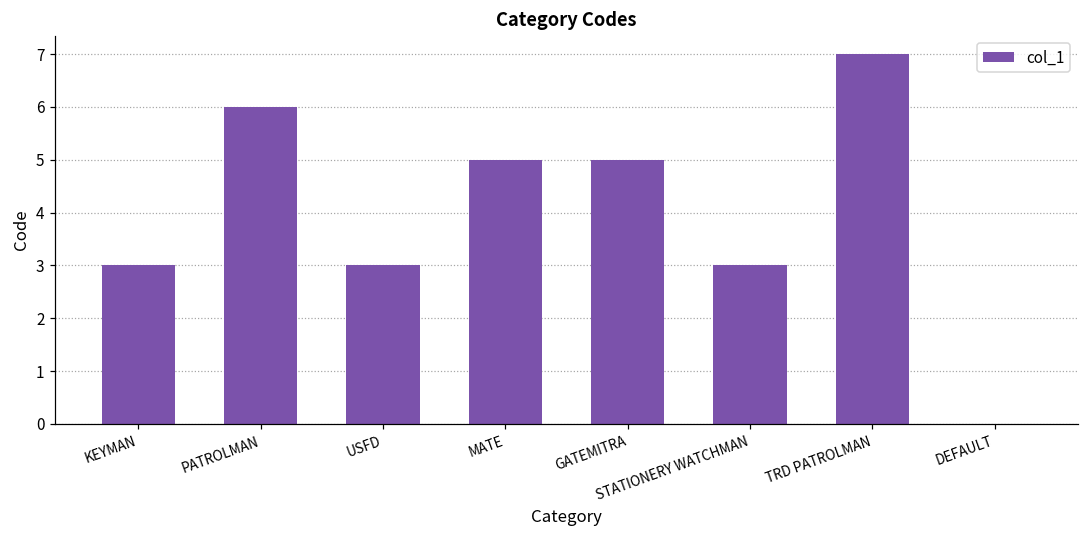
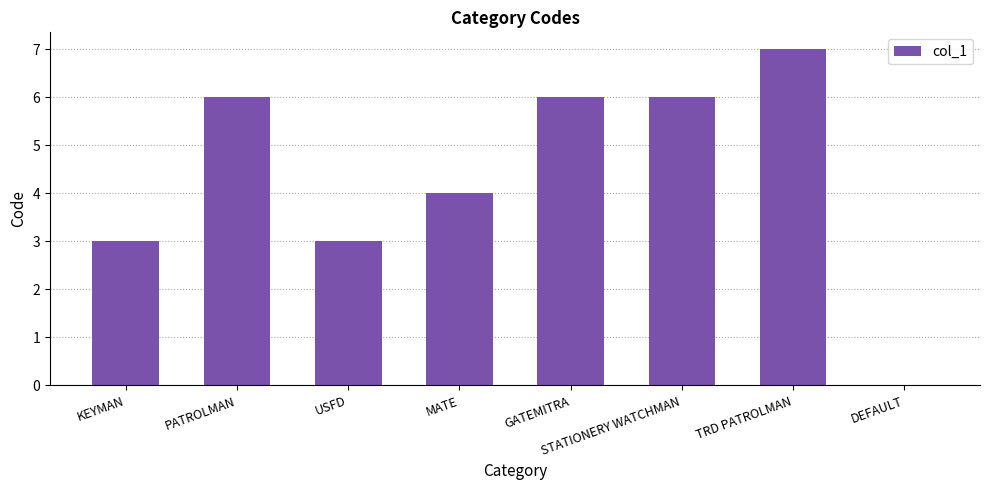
MATE: 5 -> 4
GATEMITRA: 5 -> 6
STATIONERY WATCHMAN: 3 -> 6
